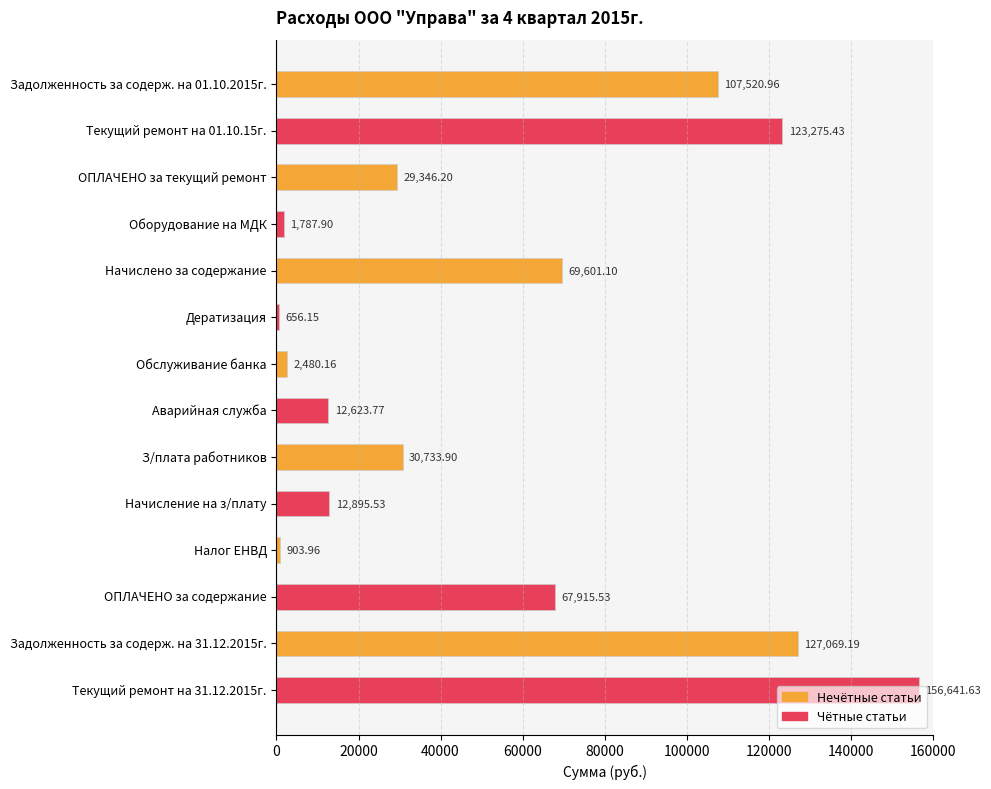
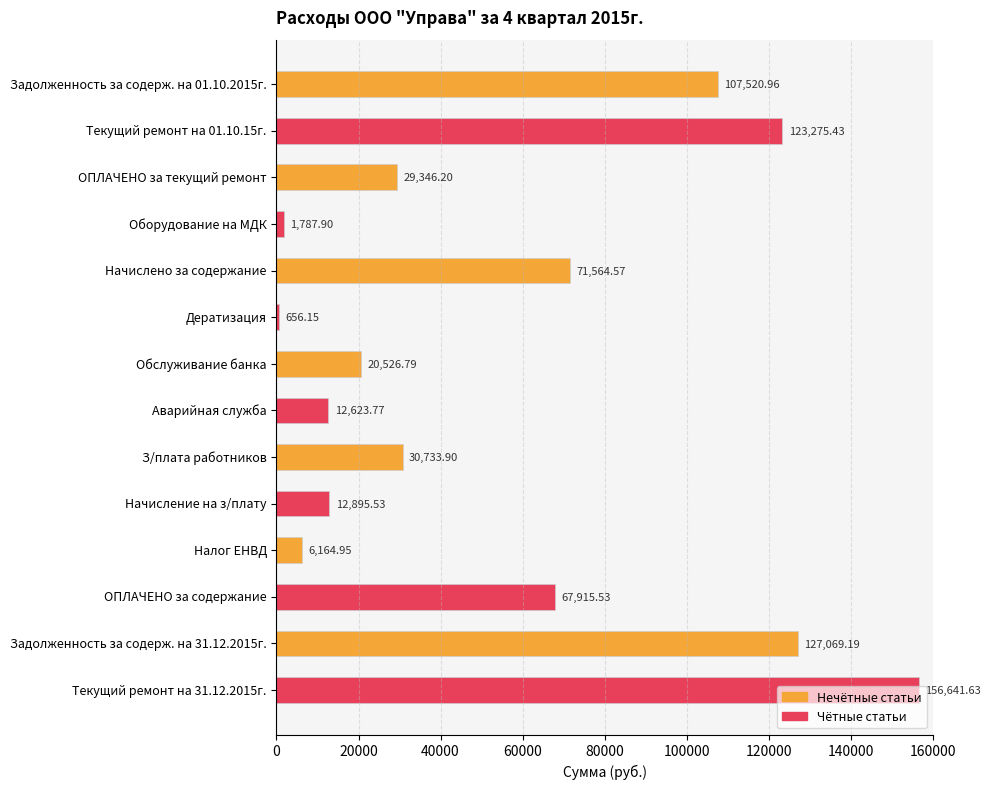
Начислено за содержание: 69,601.10 -> 71,564.57
Обслуживание банка: 2,480.16 -> 20,526.79
Налог ЕНВД: 903.96 -> 6,164.95
